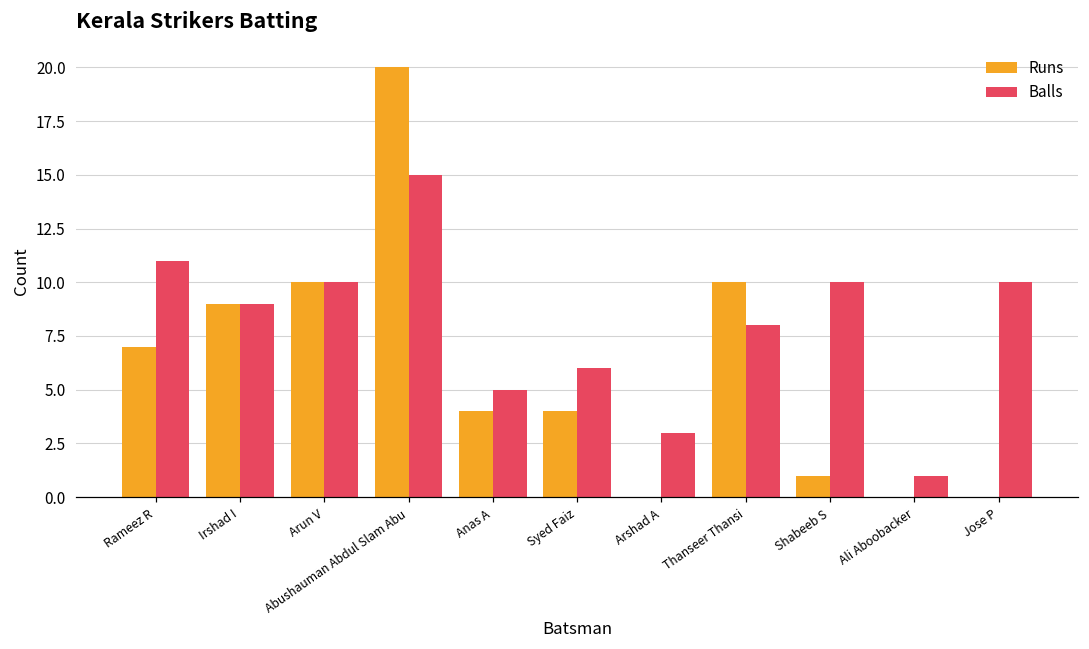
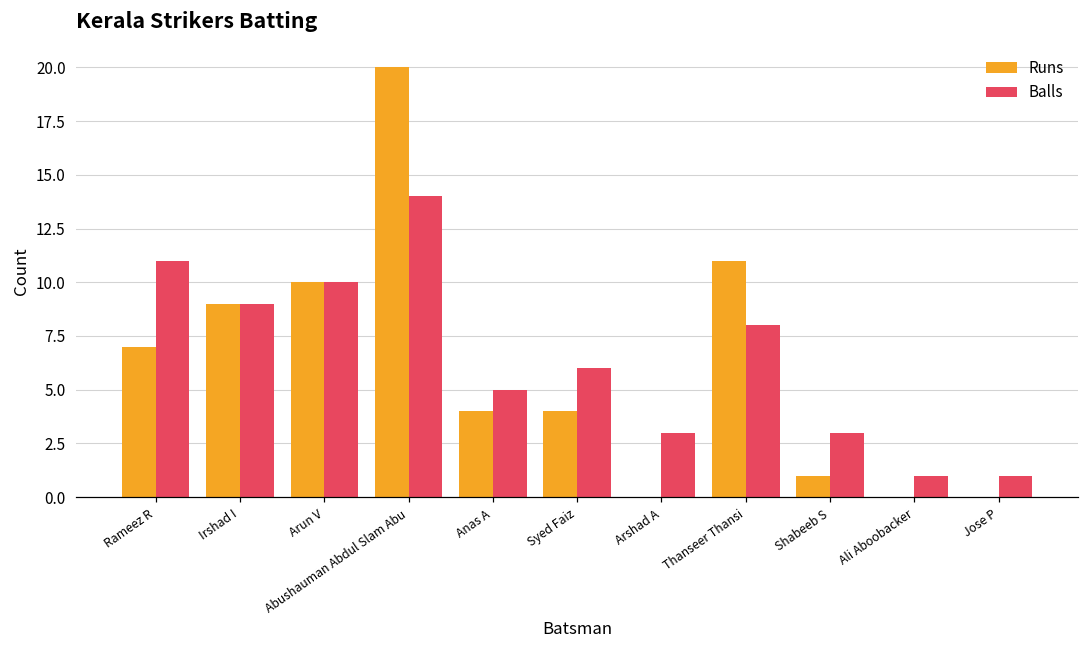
Balls, Abushauman Abdul Slam Abu: 15 -> 14
Runs, Thanseer Thansi: 10 -> 11
Balls, Shabeeb S: 10 -> 3
Balls, Jose P: 10 -> 1
